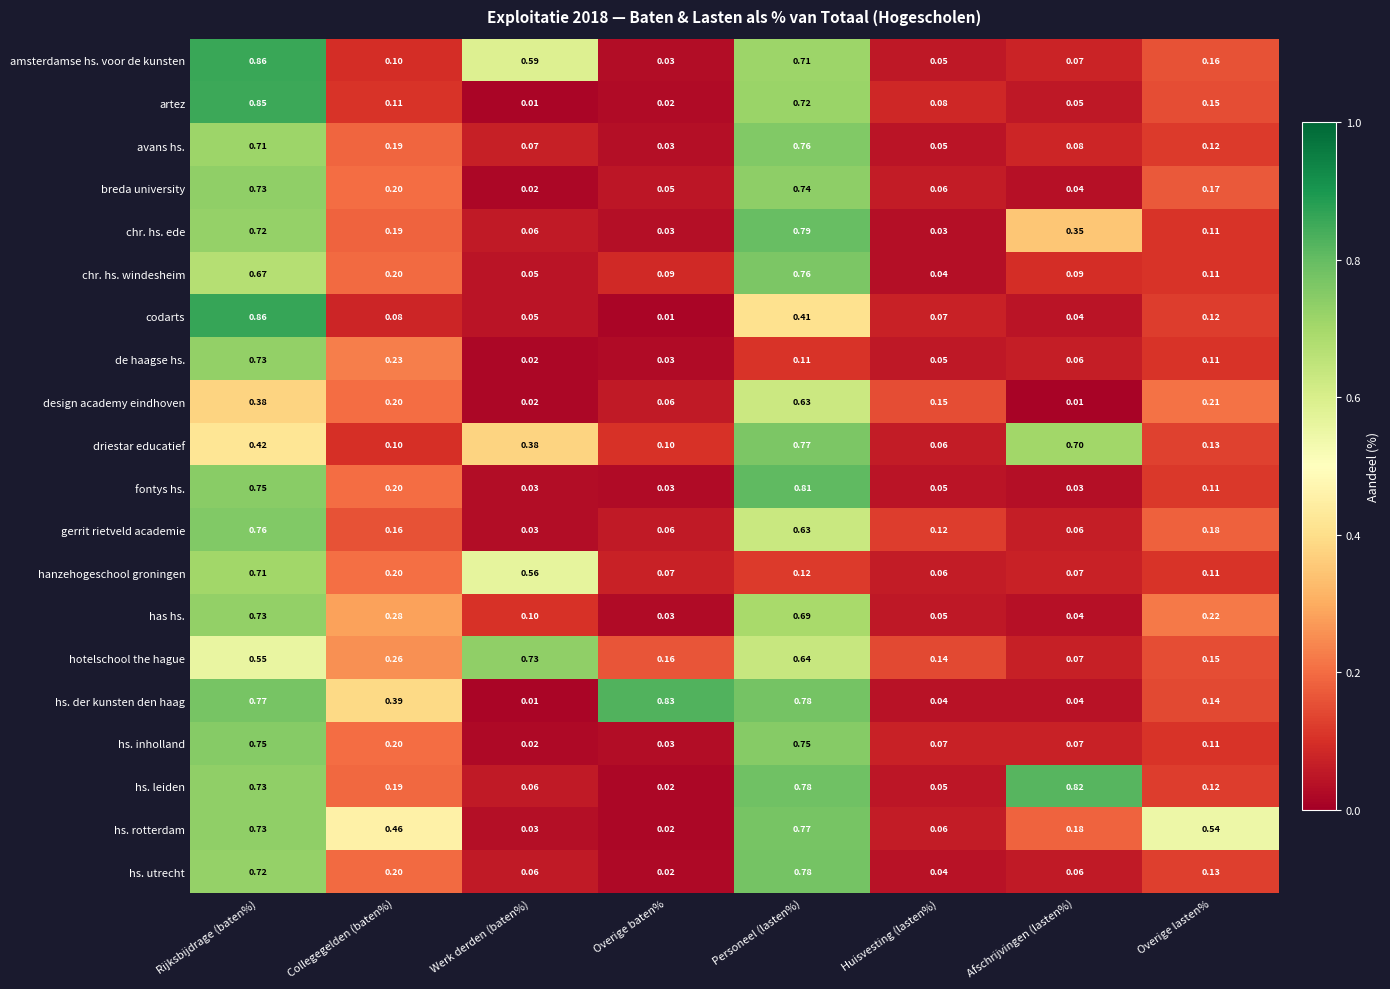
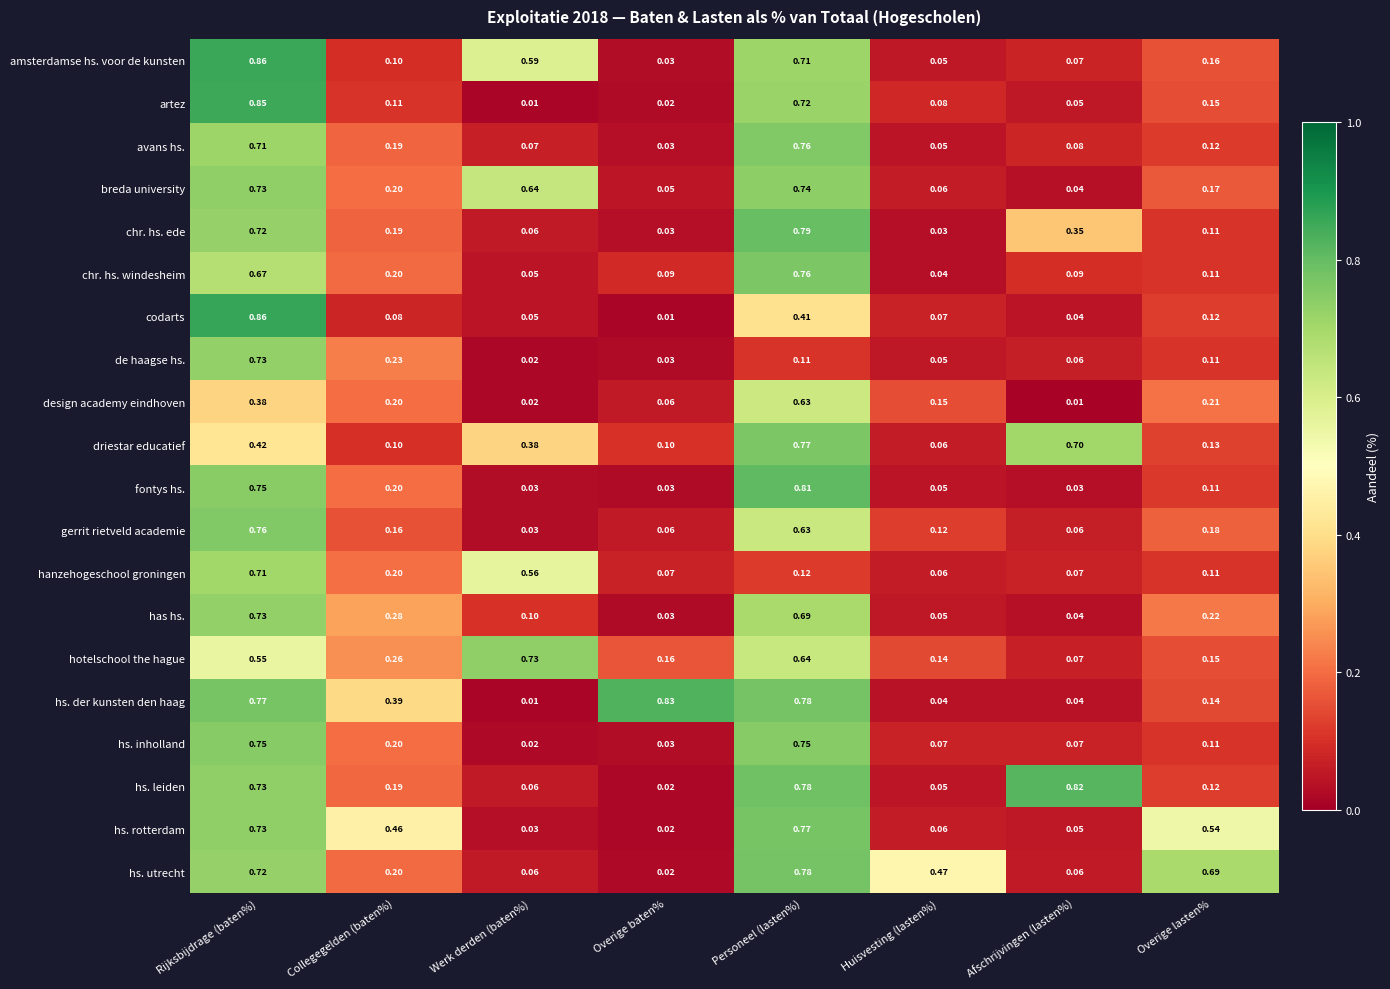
breda university, Werk derden (baten%): 0.02 -> 0.64
hs. rotterdam, Afschrijvingen (lasten%): 0.18 -> 0.05
hs. utrecht, Huisvesting (lasten%): 0.04 -> 0.47
hs. utrecht, Overige lasten%: 0.13 -> 0.69
